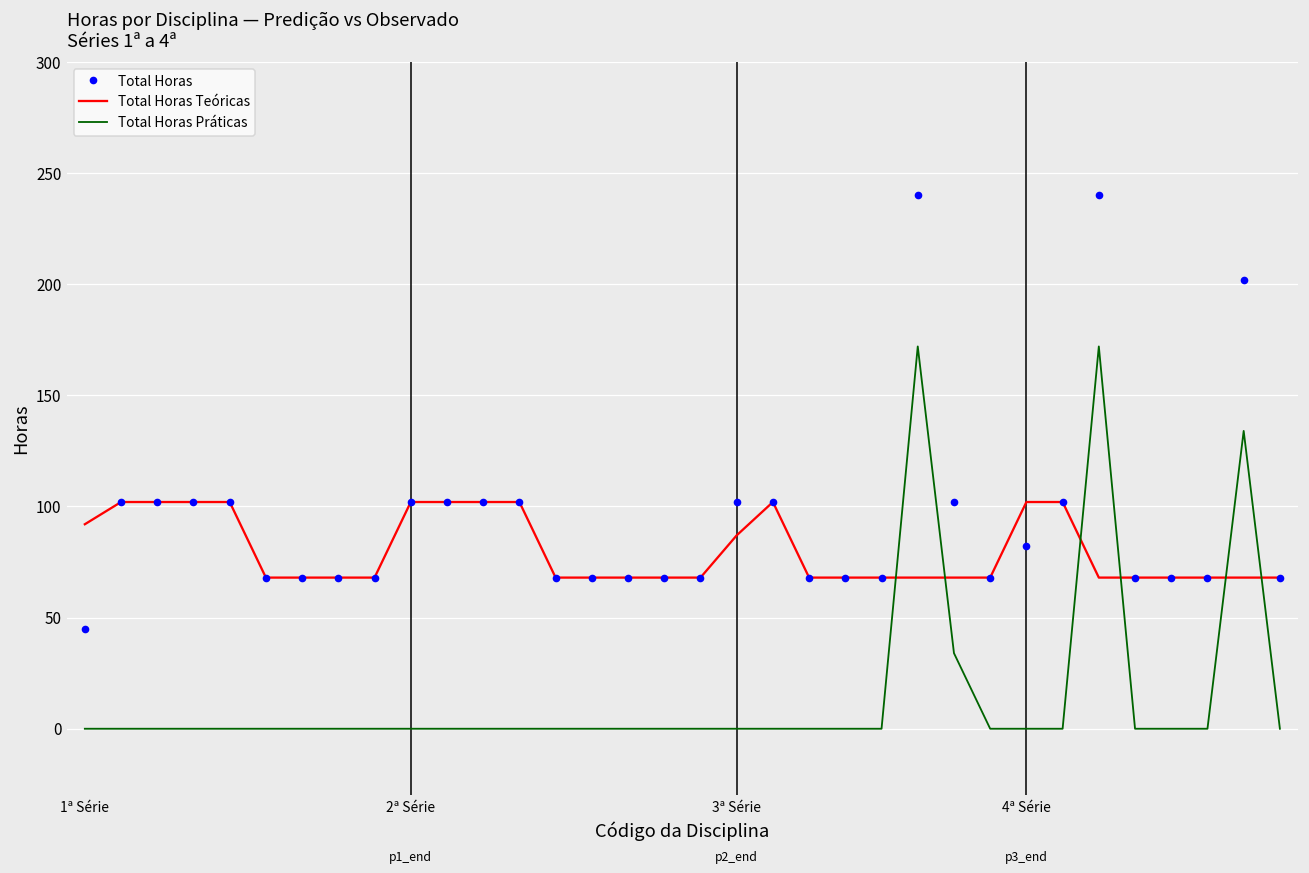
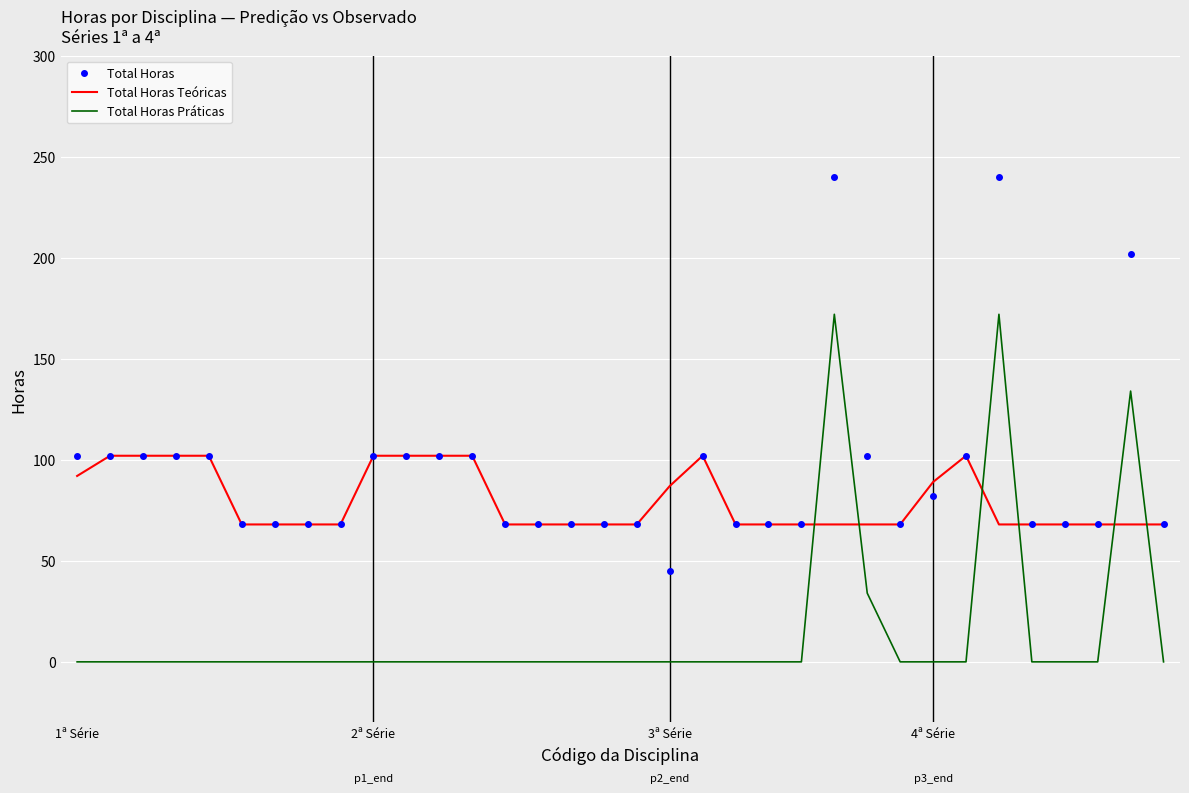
Total Horas, 1ª Série: 45 -> 102
Total Horas, 3ª Série: 102 -> 45
Total Horas Teóricas, 4ª Série: 102 -> 89
